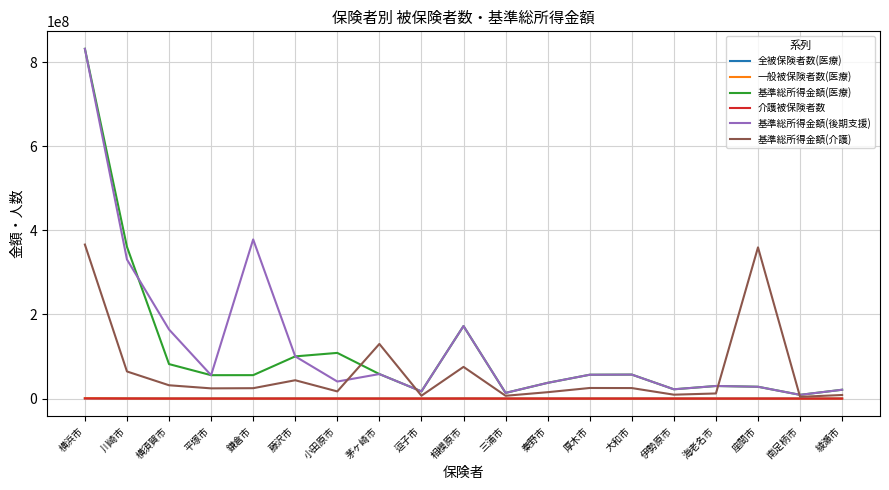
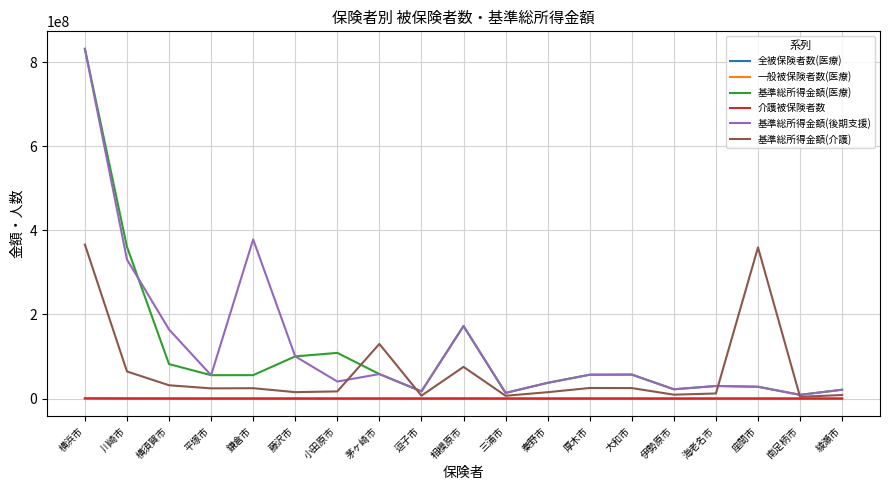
基準総所得金額(介護), 藤沢市: 40000000 -> 20000000
